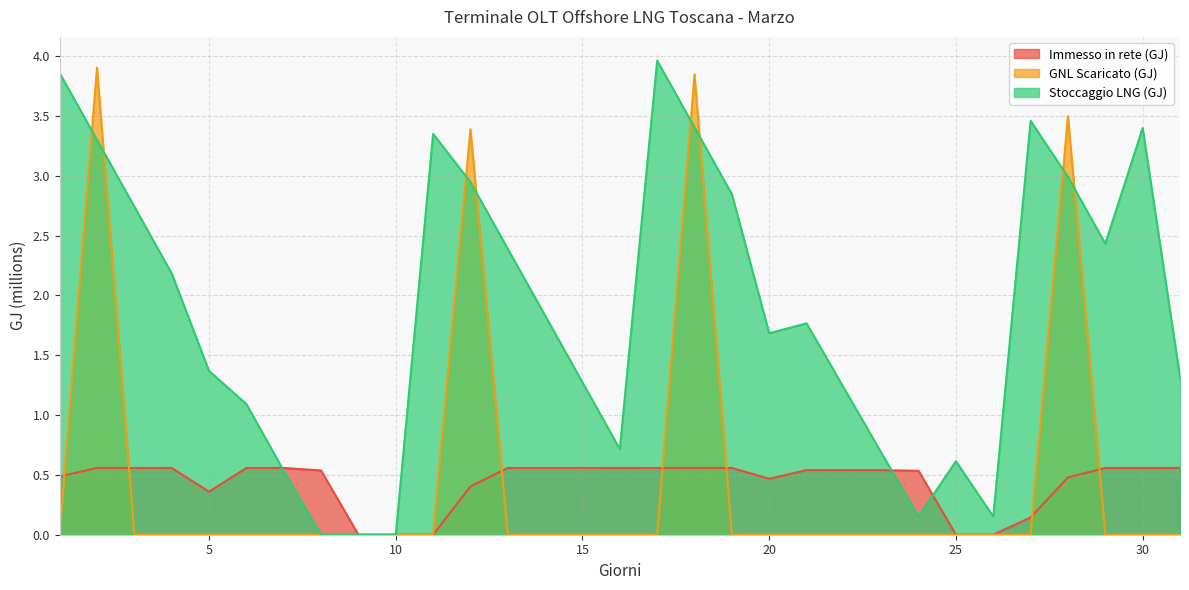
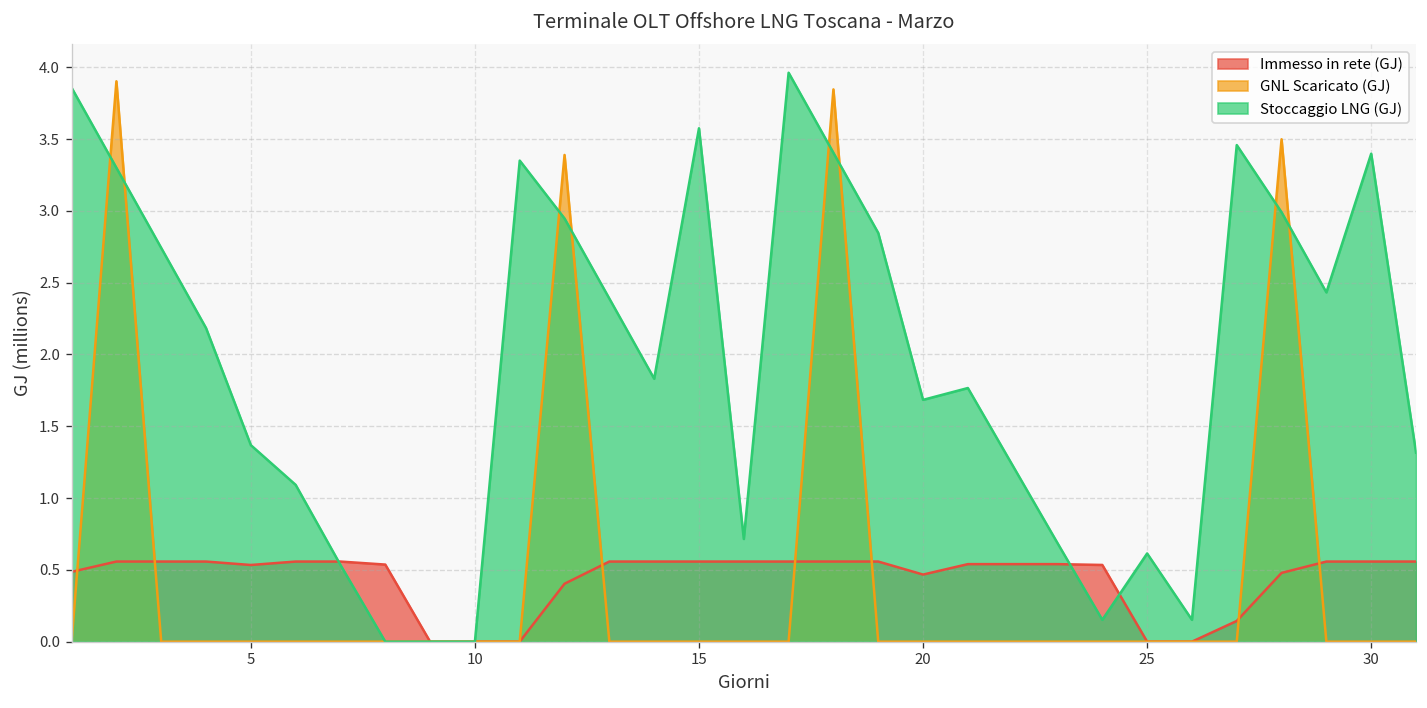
Immesso in rete (GJ), 5: 0.36 -> 0.53
Stoccaggio LNG (GJ), 15: 1.27 -> 3.58
